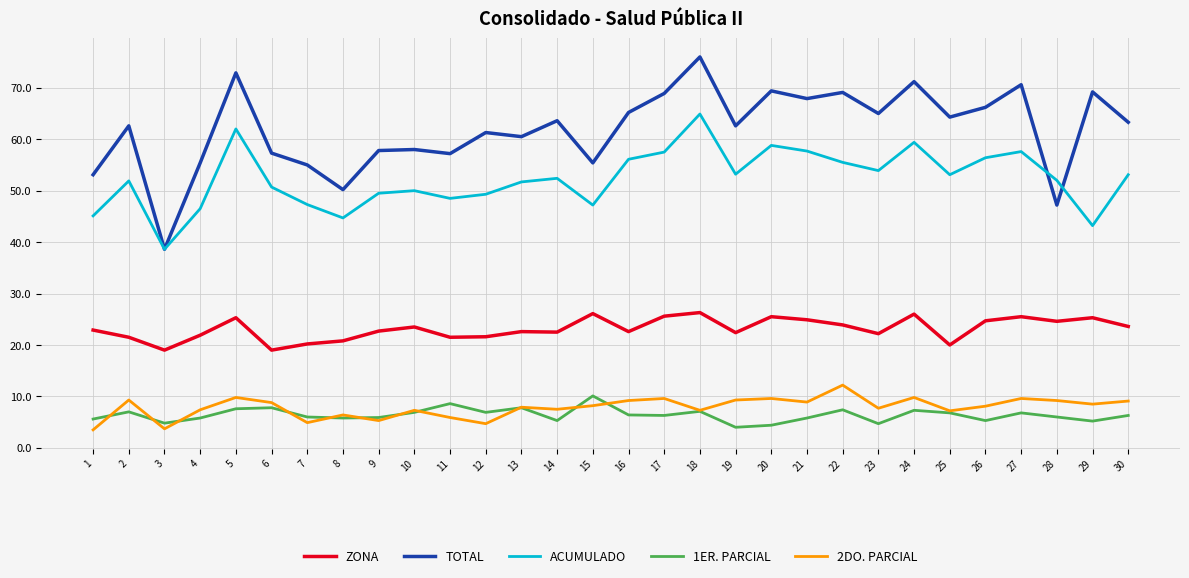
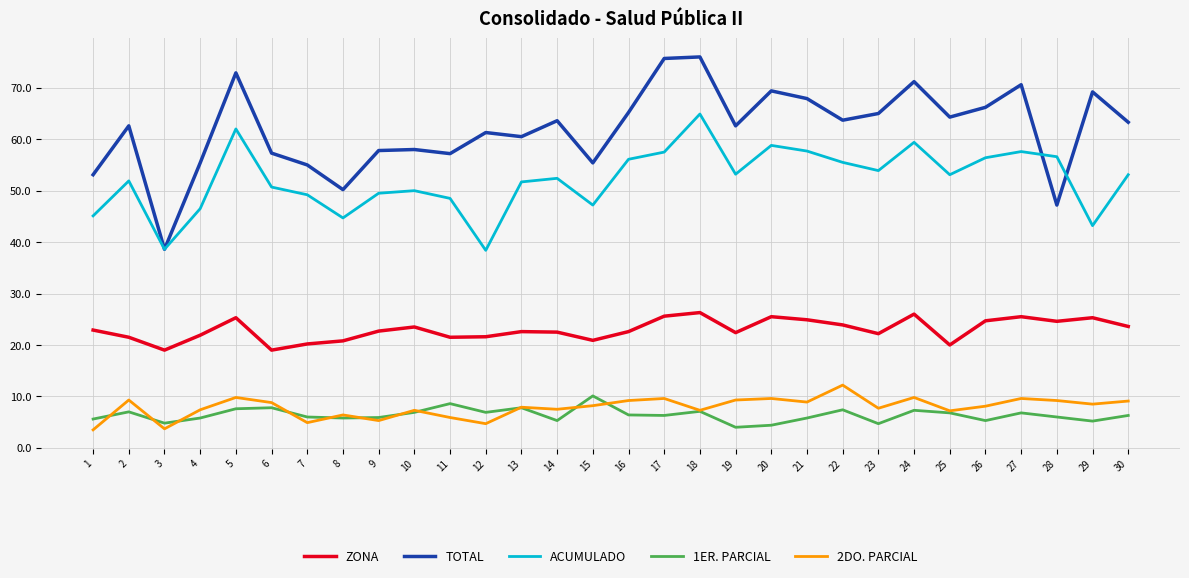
ACUMULADO, 7: 47 -> 49
ACUMULADO, 12: 49 -> 38
ZONA, 15: 26 -> 21
TOTAL, 17: 69 -> 76
TOTAL, 22: 69 -> 64
ACUMULADO, 28: 52 -> 57
